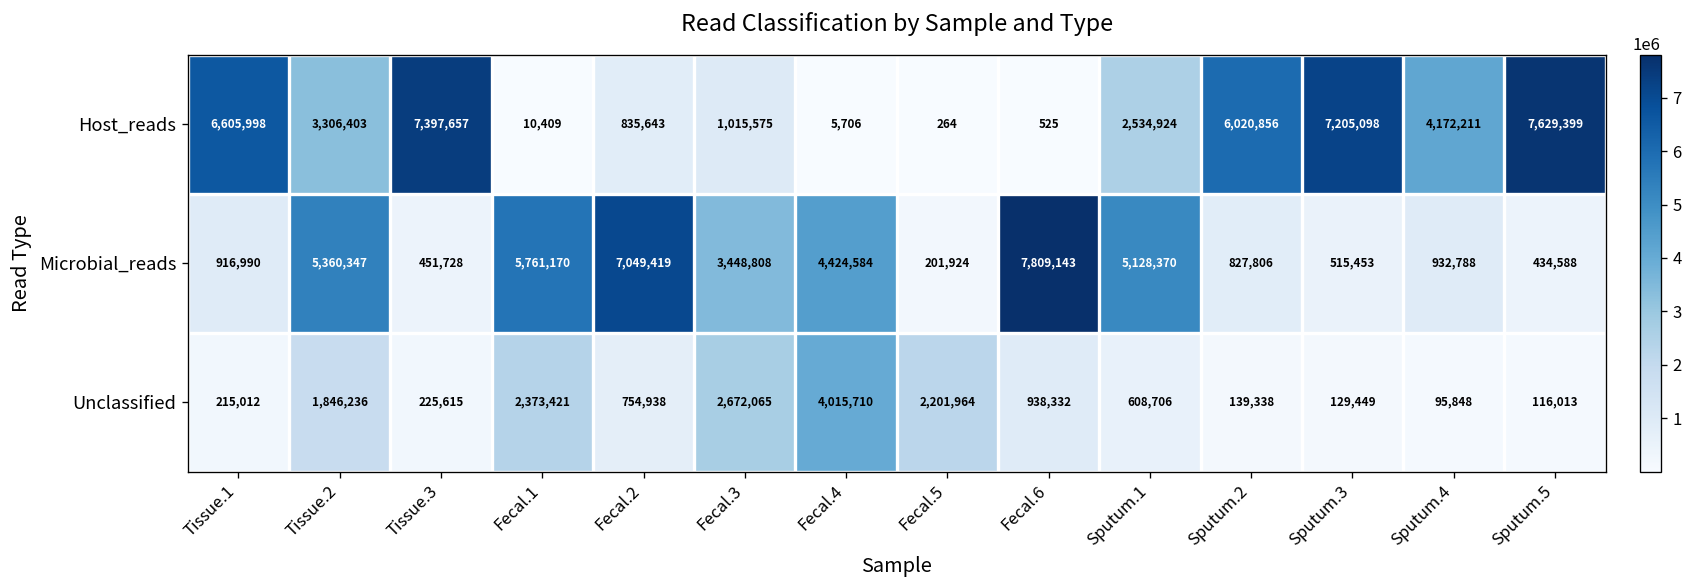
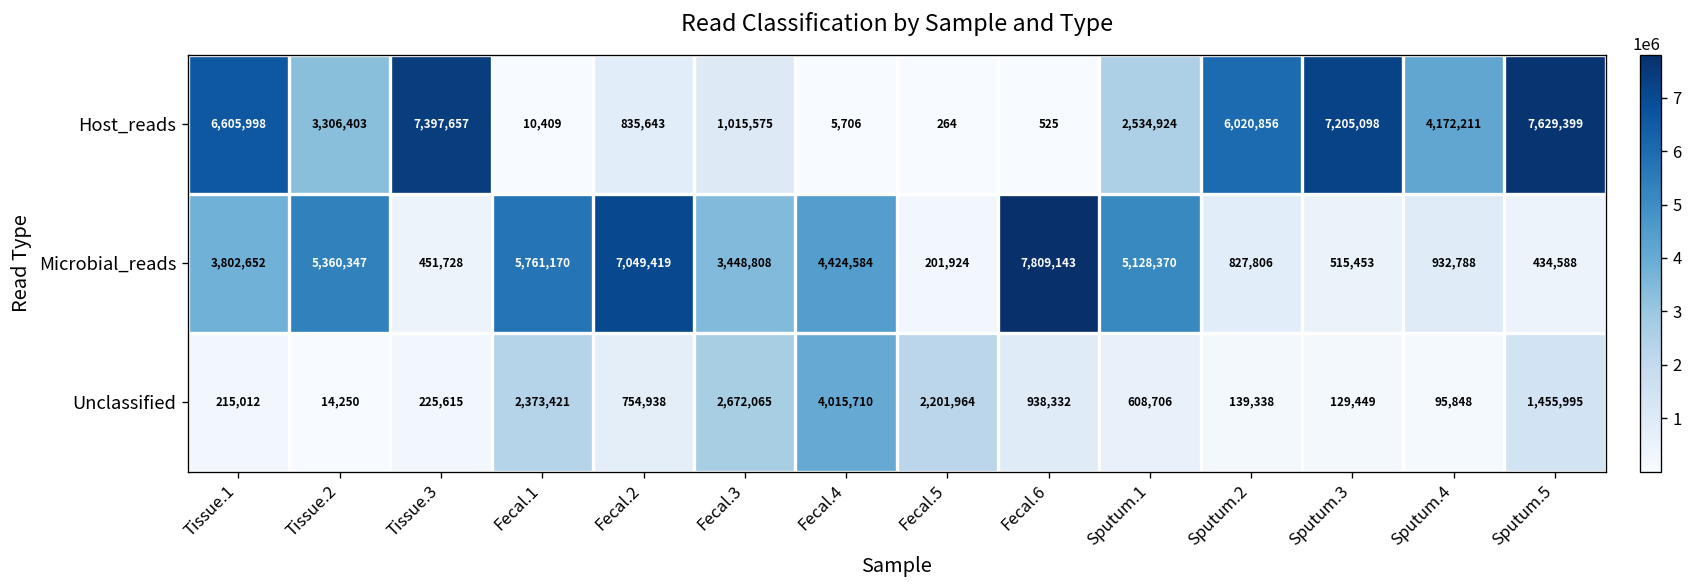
Microbial_reads, Tissue.1: 916,990 -> 3,802,652
Unclassified, Tissue.2: 1,846,236 -> 14,250
Unclassified, Sputum.5: 116,013 -> 1,455,995
